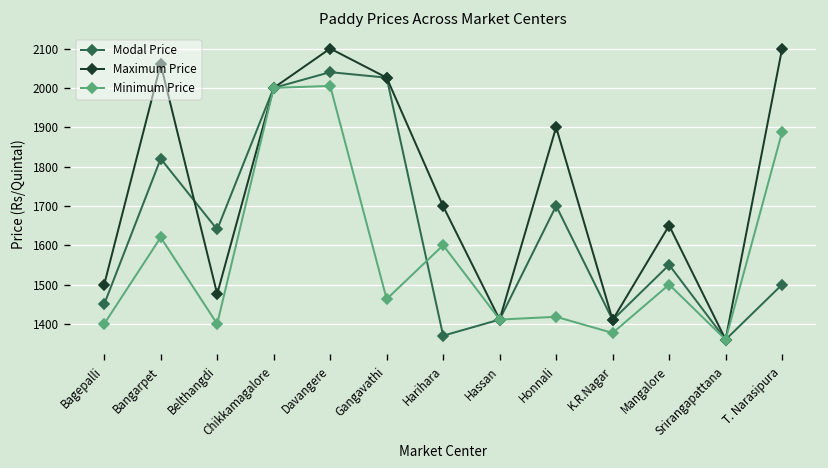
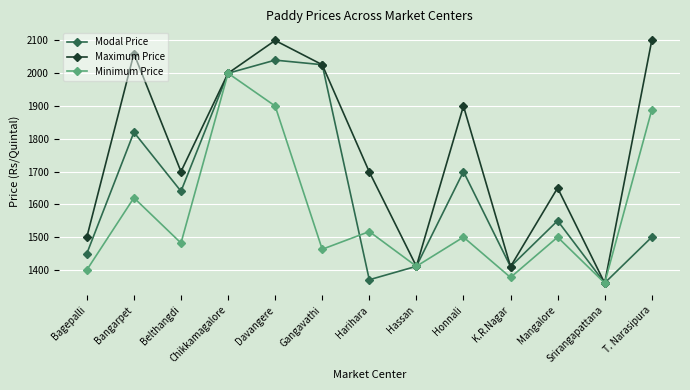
Maximum Price, Belthangdi: 1480 -> 1700
Minimum Price, Belthangdi: 1400 -> 1480
Minimum Price, Davangere: 2010 -> 1900
Minimum Price, Harihara: 1600 -> 1520
Minimum Price, Honnali: 1420 -> 1500
